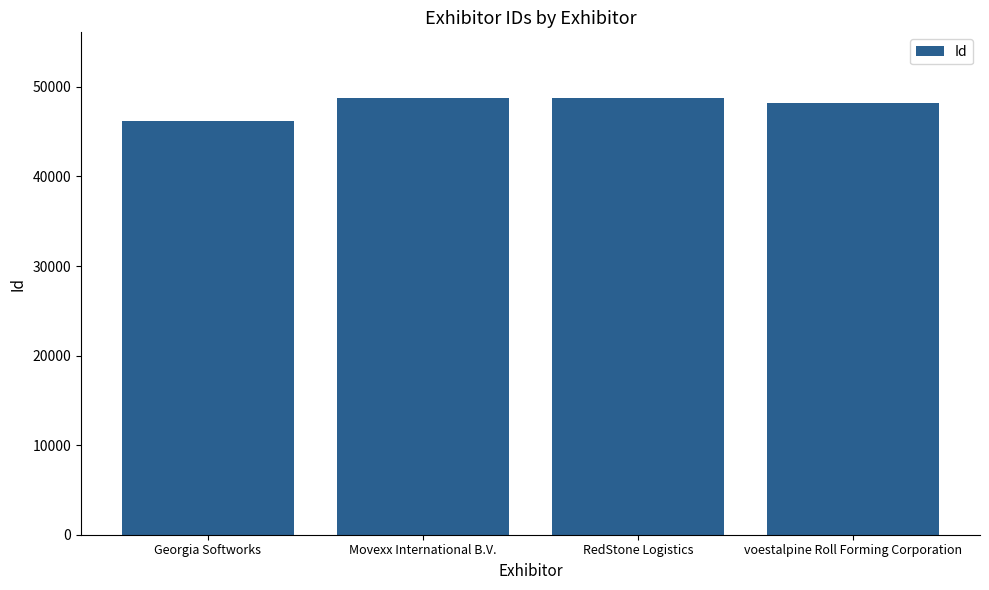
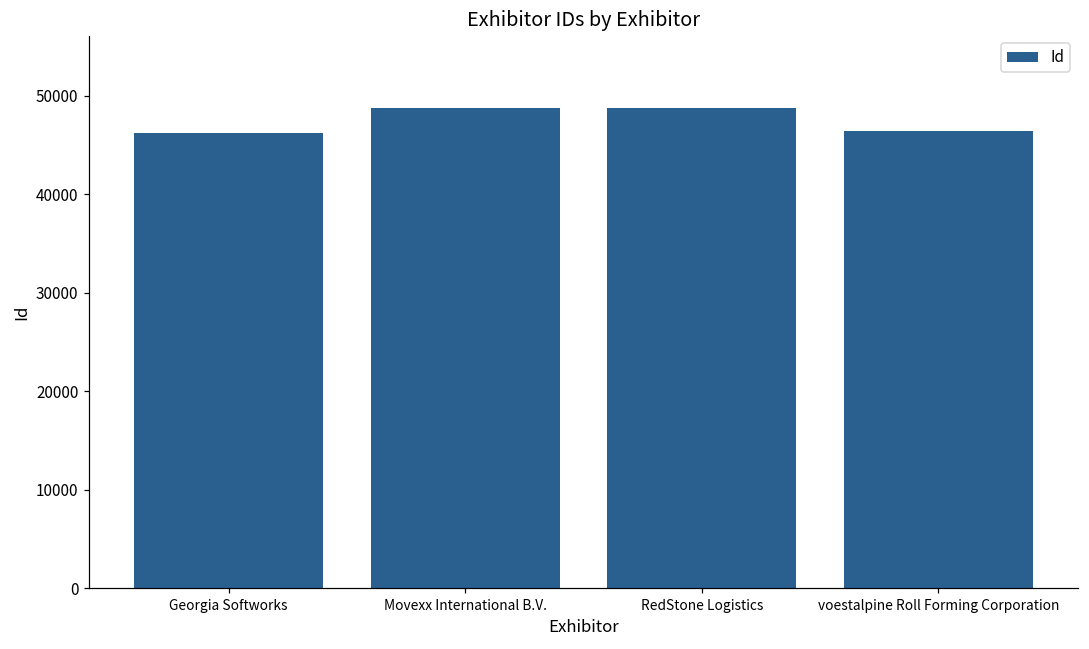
voestalpine Roll Forming Corporation: 48000 -> 46000
